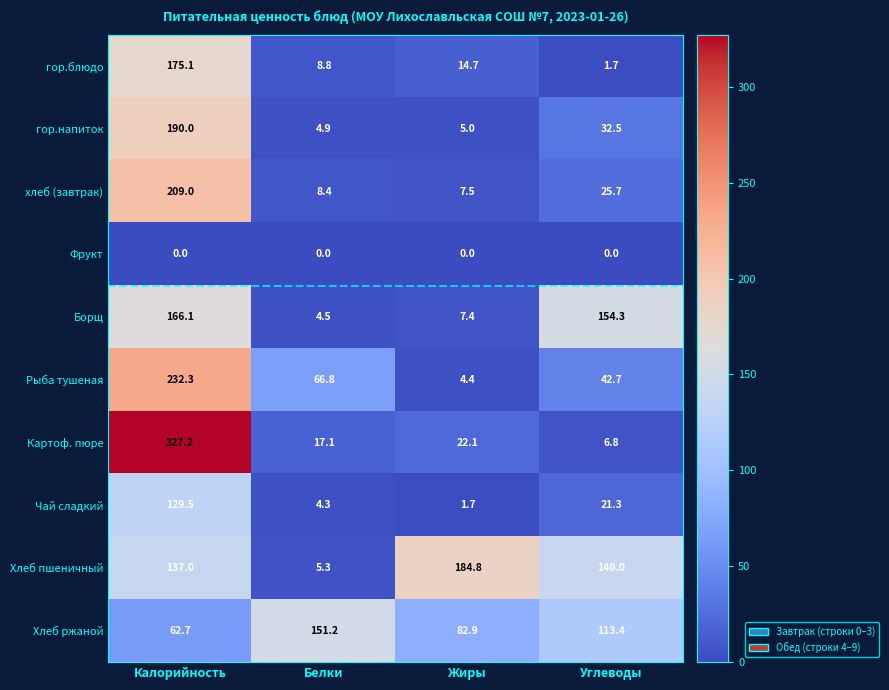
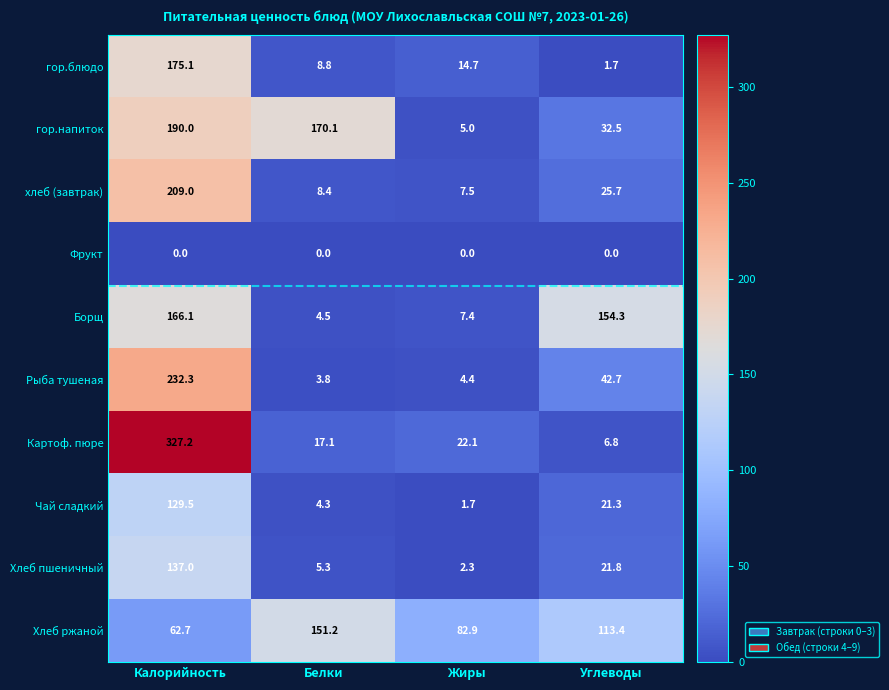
гор.напиток, Белки: 4.9 -> 170.1
Рыба тушеная, Белки: 66.8 -> 3.8
Хлеб пшеничный, Жиры: 184.8 -> 2.3
Хлеб пшеничный, Углеводы: 140.0 -> 21.8
